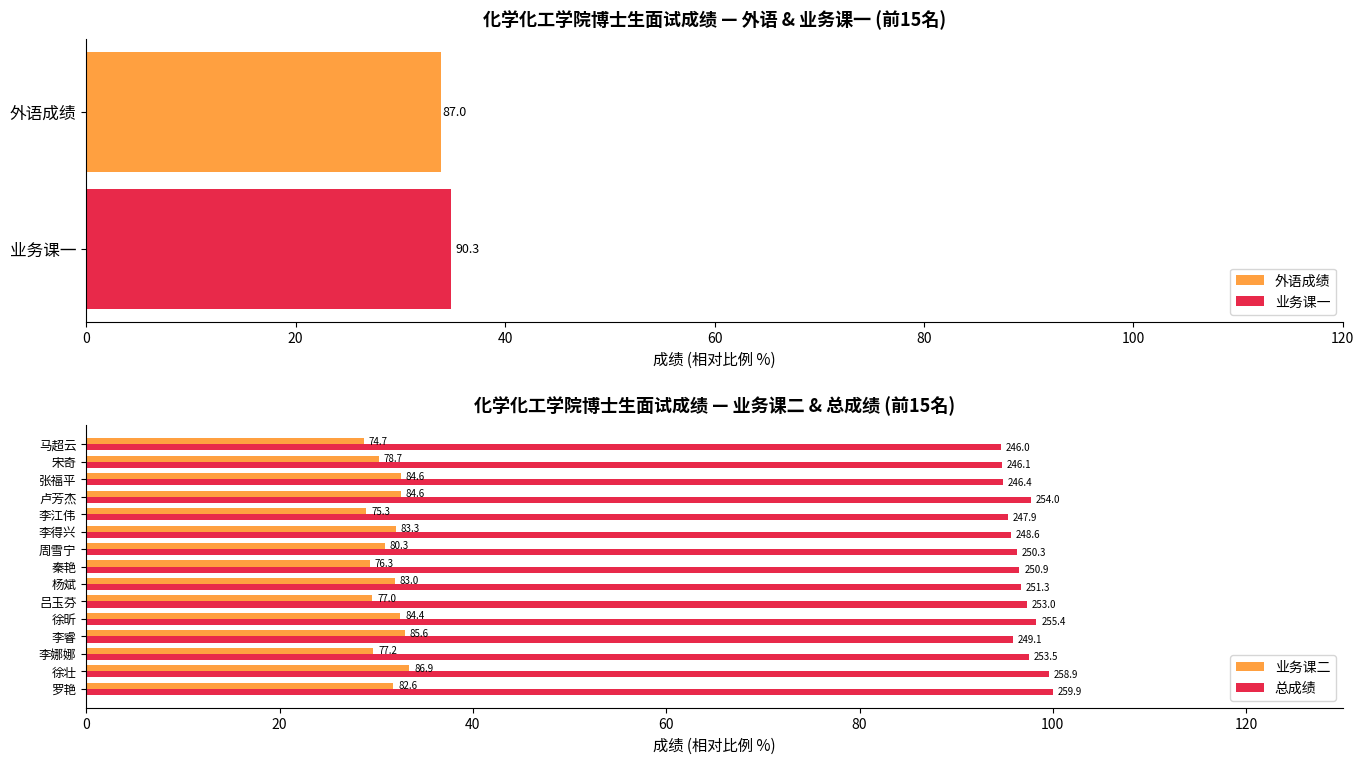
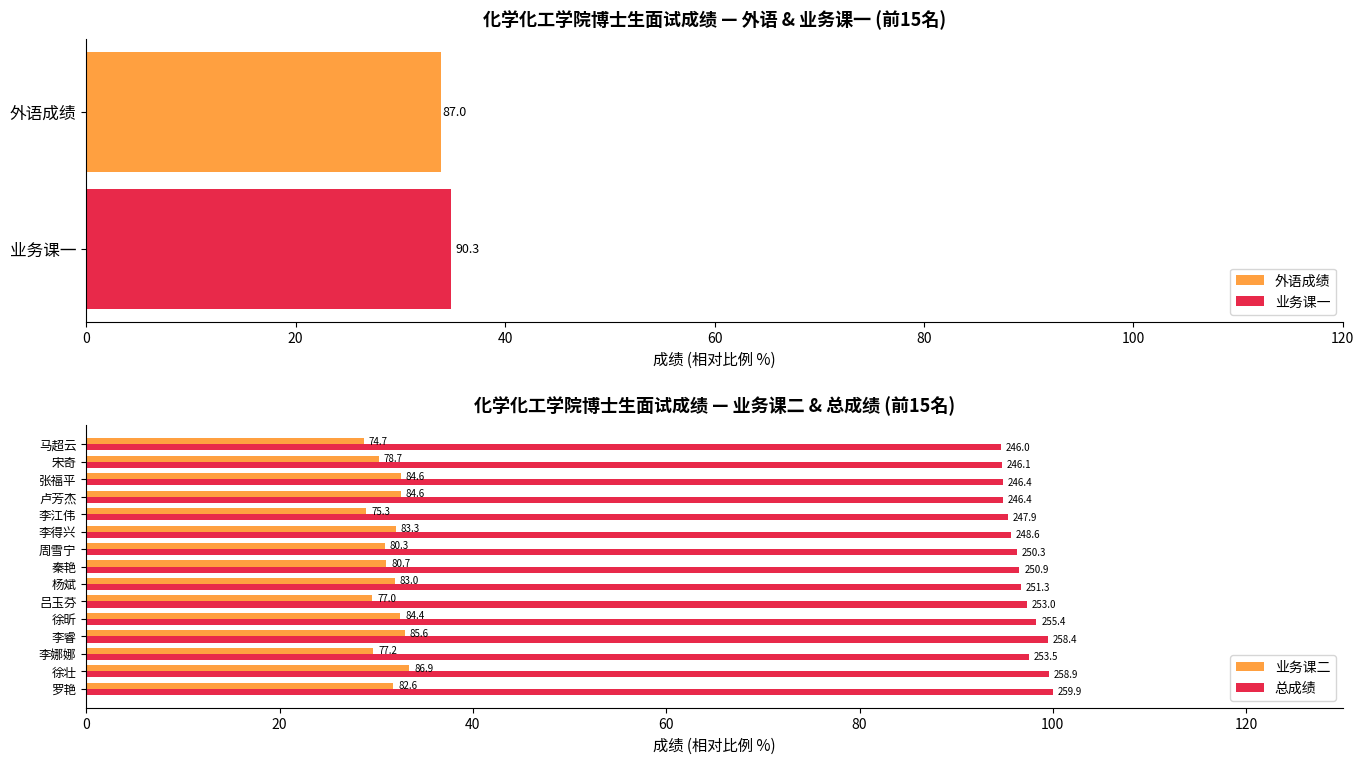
化学化工学院博士生面试成绩 — 业务课二 & 总成绩 (前15名), 总成绩, 卢芳杰: 254.0 -> 246.4
化学化工学院博士生面试成绩 — 业务课二 & 总成绩 (前15名), 业务课二, 秦艳: 76.3 -> 80.7
化学化工学院博士生面试成绩 — 业务课二 & 总成绩 (前15名), 总成绩, 李睿: 249.1 -> 258.4
